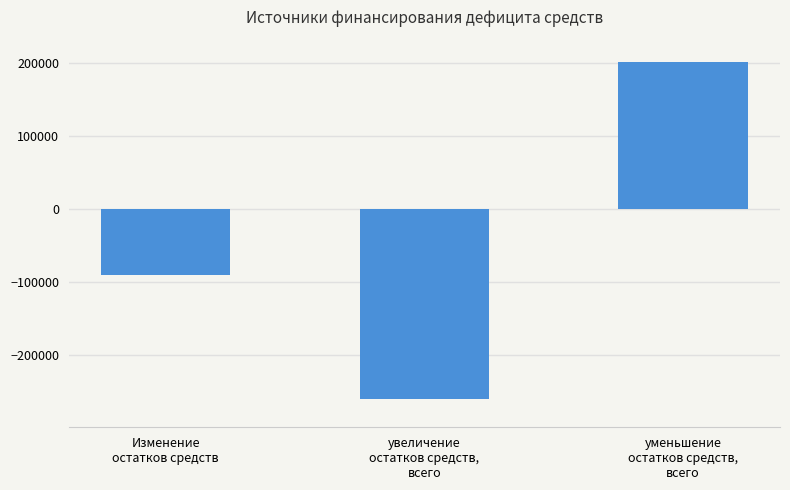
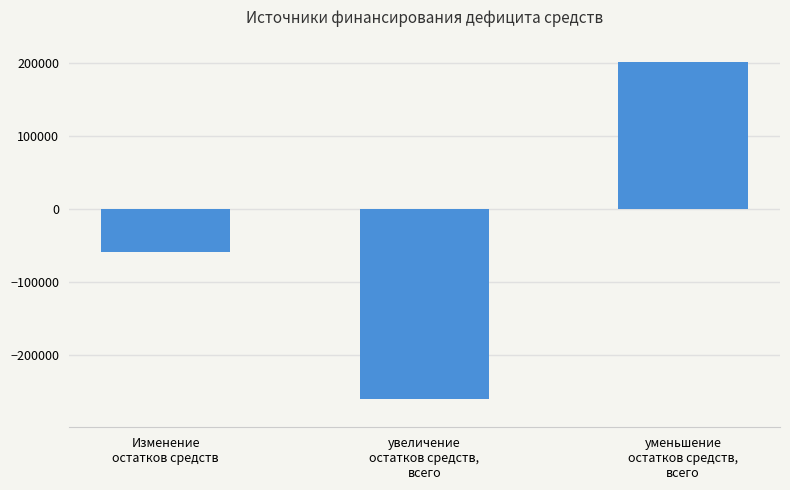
Изменение остатков средств: -90000 -> -60000
